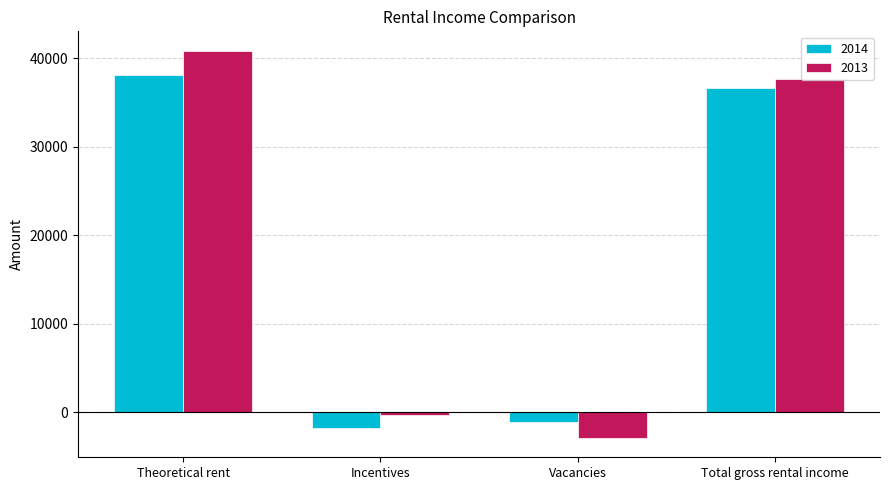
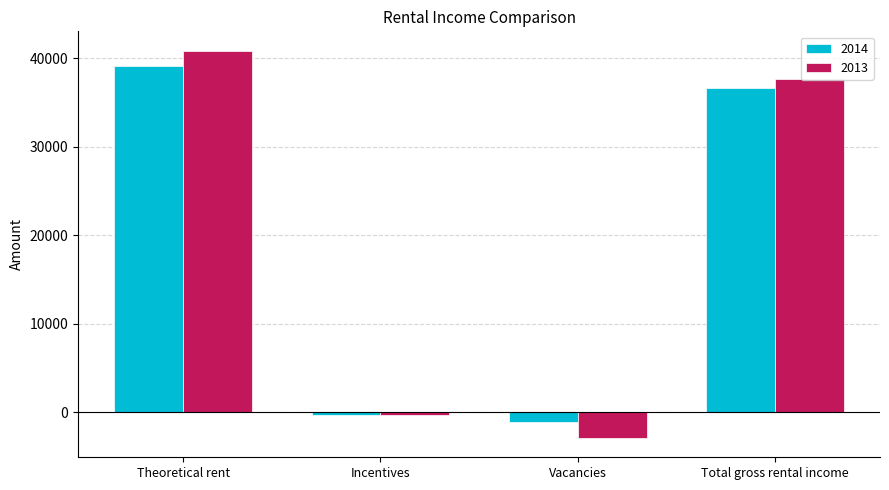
2014, Theoretical rent: 38000 -> 39000
2014, Incentives: -2000 -> 0
